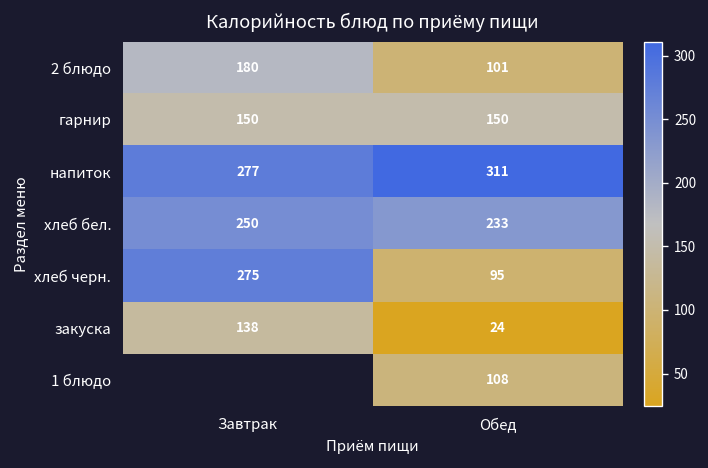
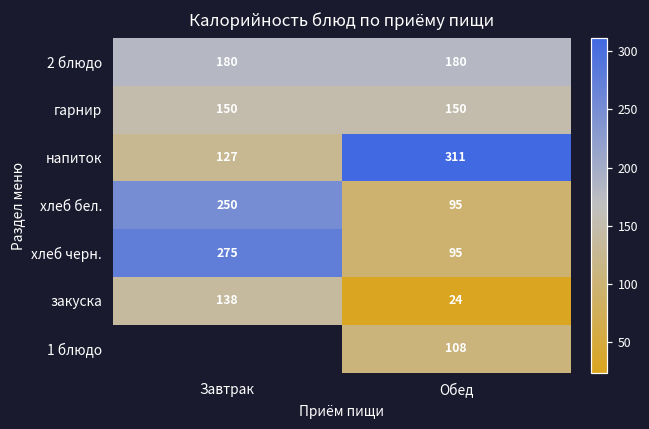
2 блюдо, Обед: 101 -> 180
напиток, Завтрак: 277 -> 127
хлеб бел., Обед: 233 -> 95
